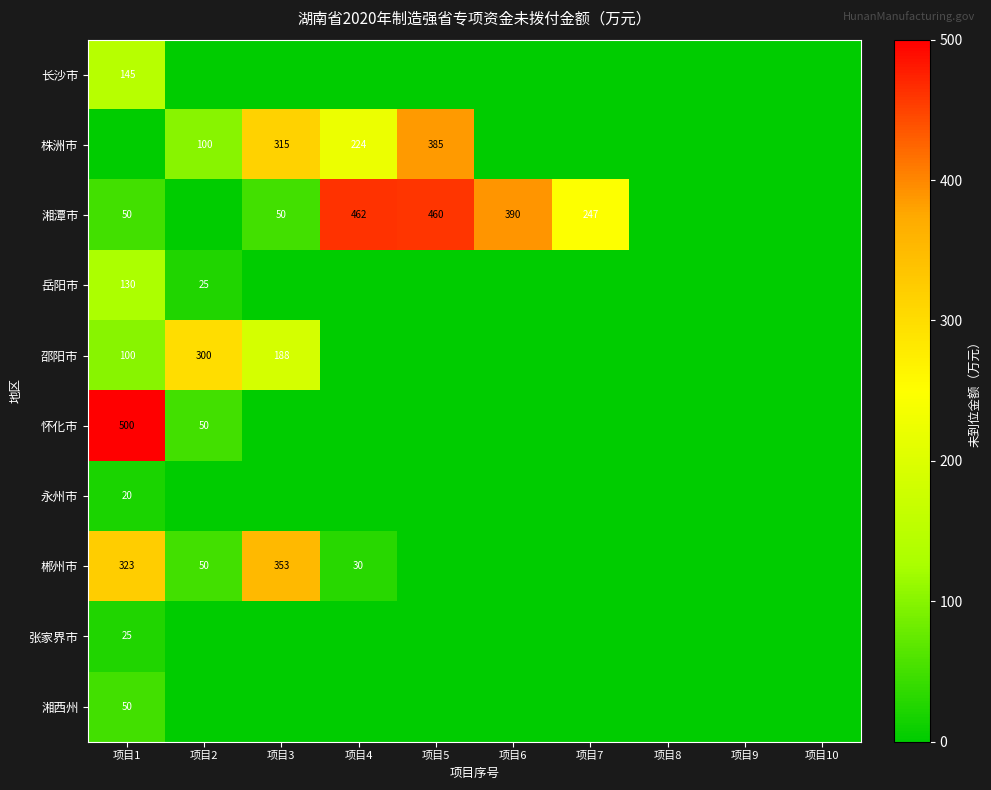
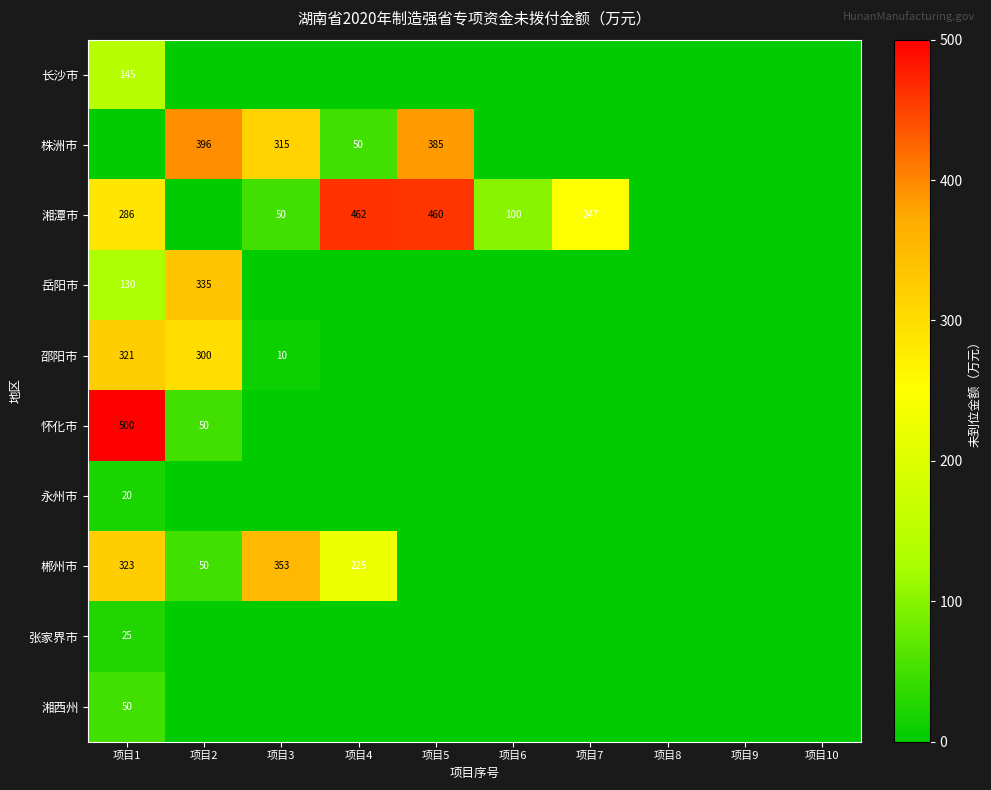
株洲市, 项目2: 100 -> 396
株洲市, 项目4: 224 -> 50
湘潭市, 项目1: 50 -> 286
湘潭市, 项目6: 390 -> 100
岳阳市, 项目2: 25 -> 335
邵阳市, 项目1: 100 -> 321
邵阳市, 项目3: 188 -> 10
郴州市, 项目4: 30 -> 225
